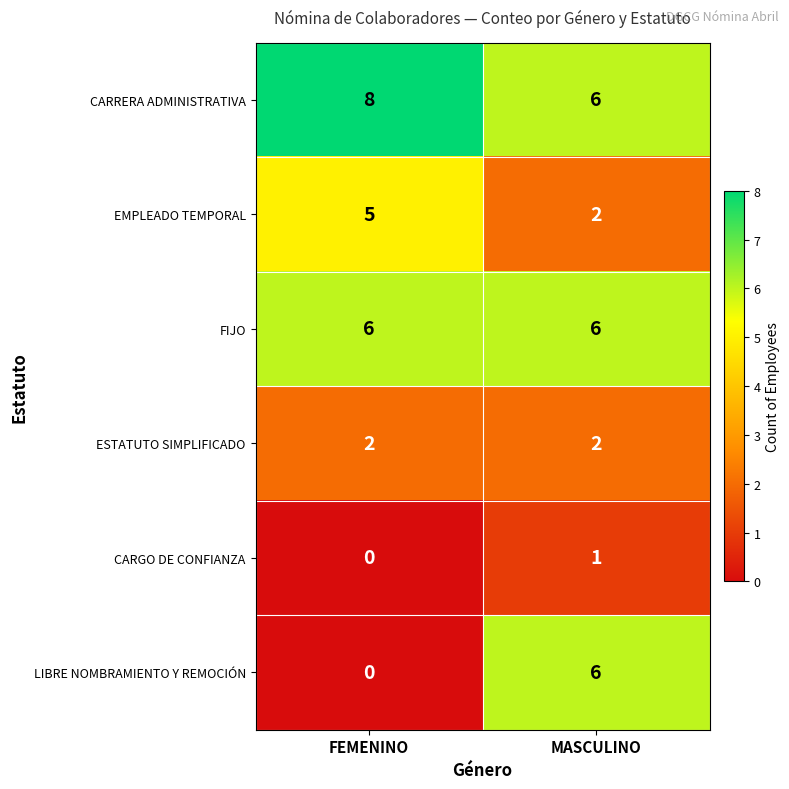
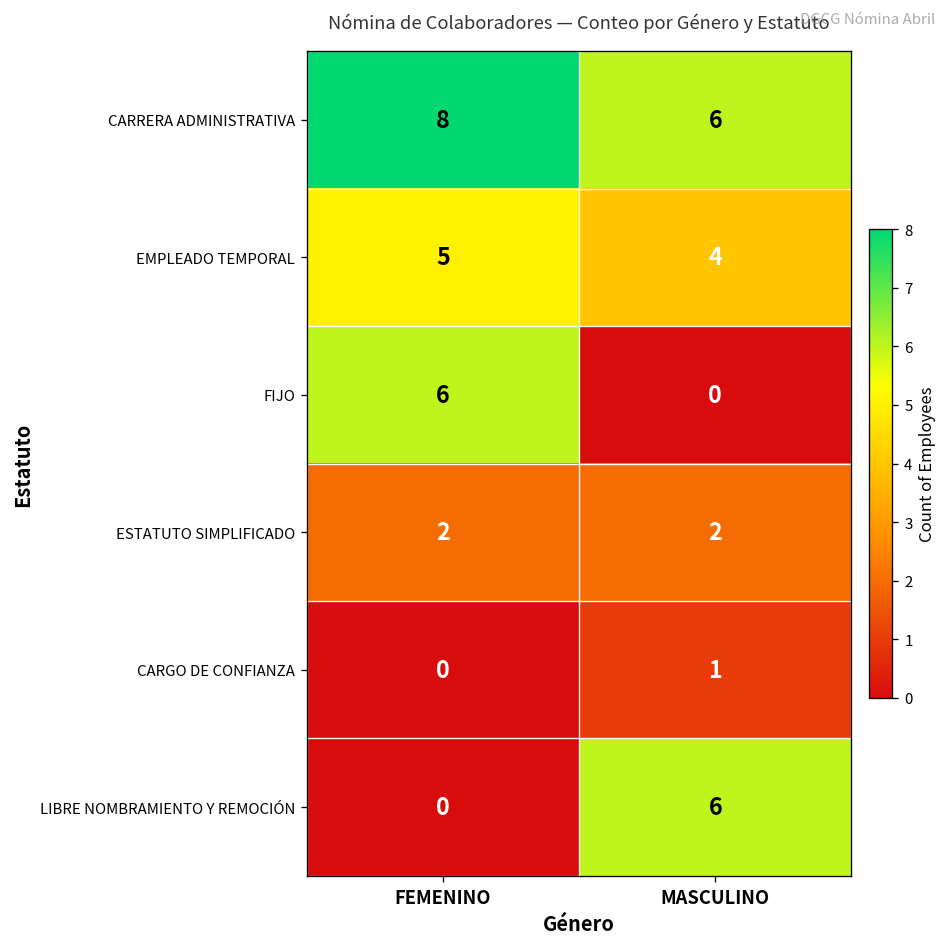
EMPLEADO TEMPORAL, MASCULINO: 2 -> 4
FIJO, MASCULINO: 6 -> 0
